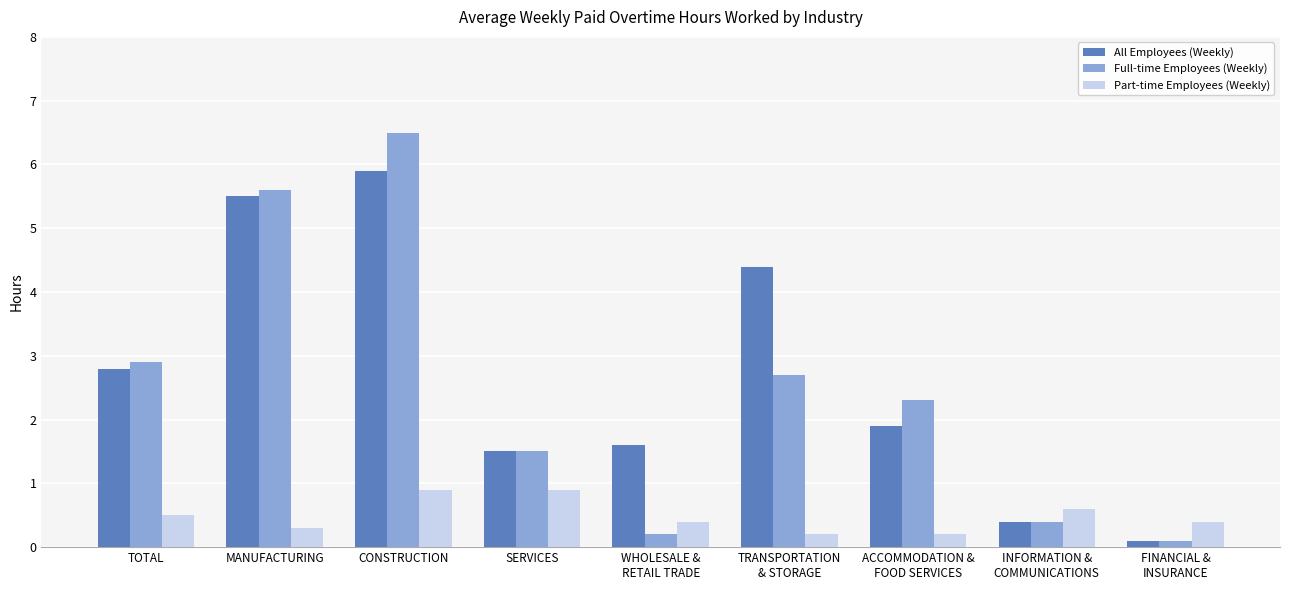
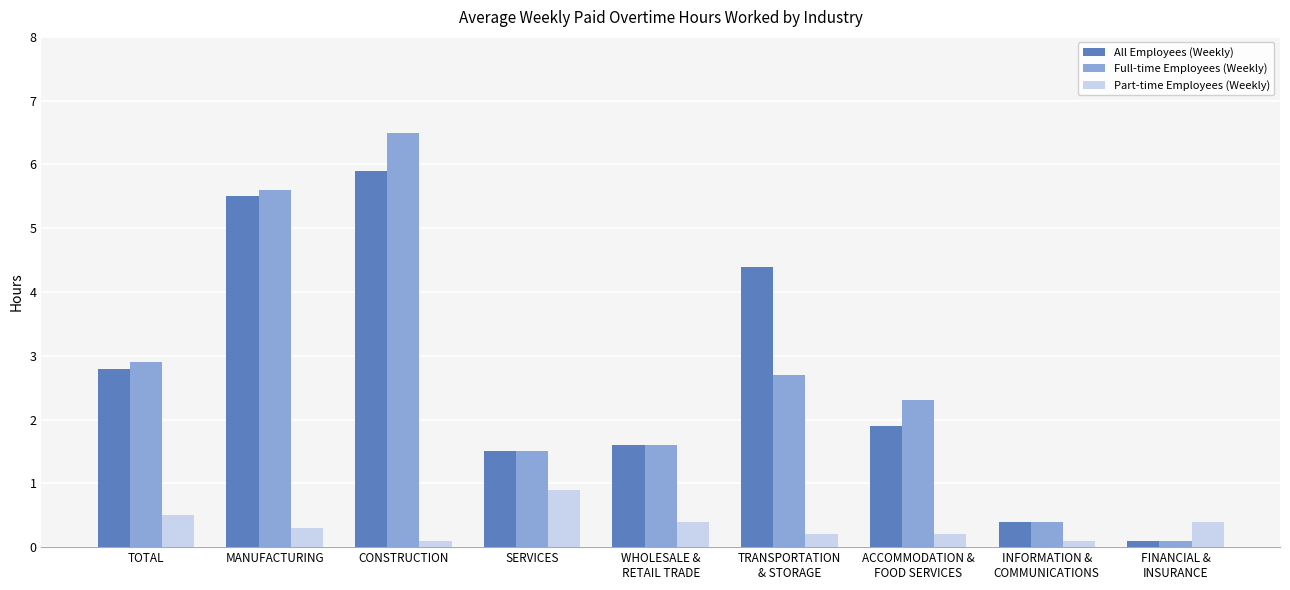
Part-time Employees (Weekly), CONSTRUCTION: 0.9 -> 0.1
Full-time Employees (Weekly), WHOLESALE & RETAIL TRADE: 0.2 -> 1.6
Part-time Employees (Weekly), INFORMATION & COMMUNICATIONS: 0.6 -> 0.1
